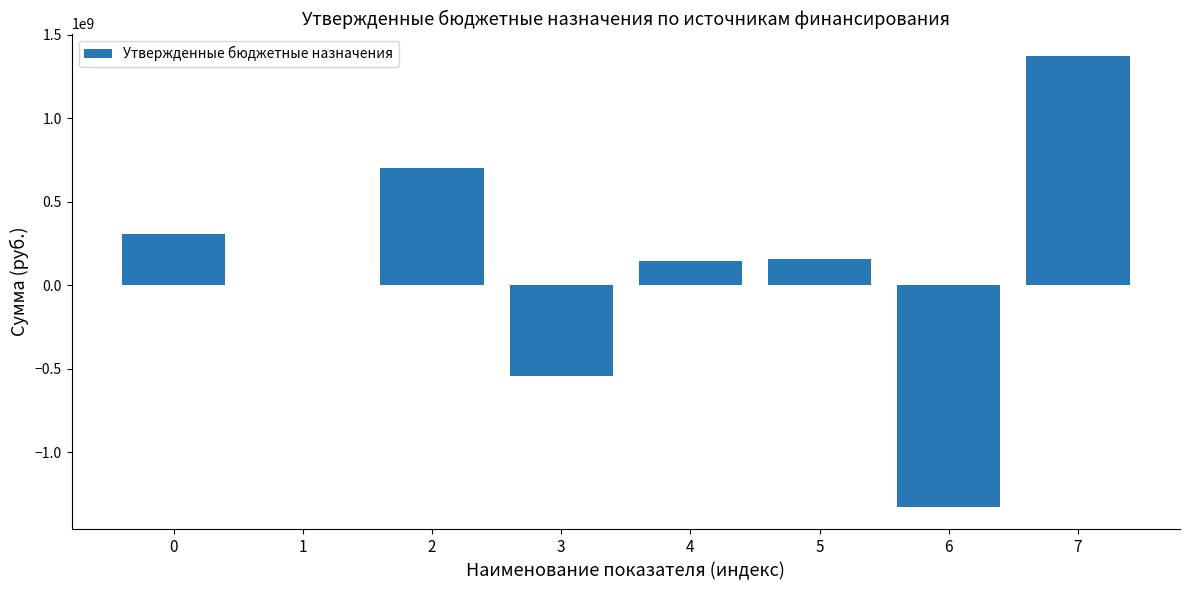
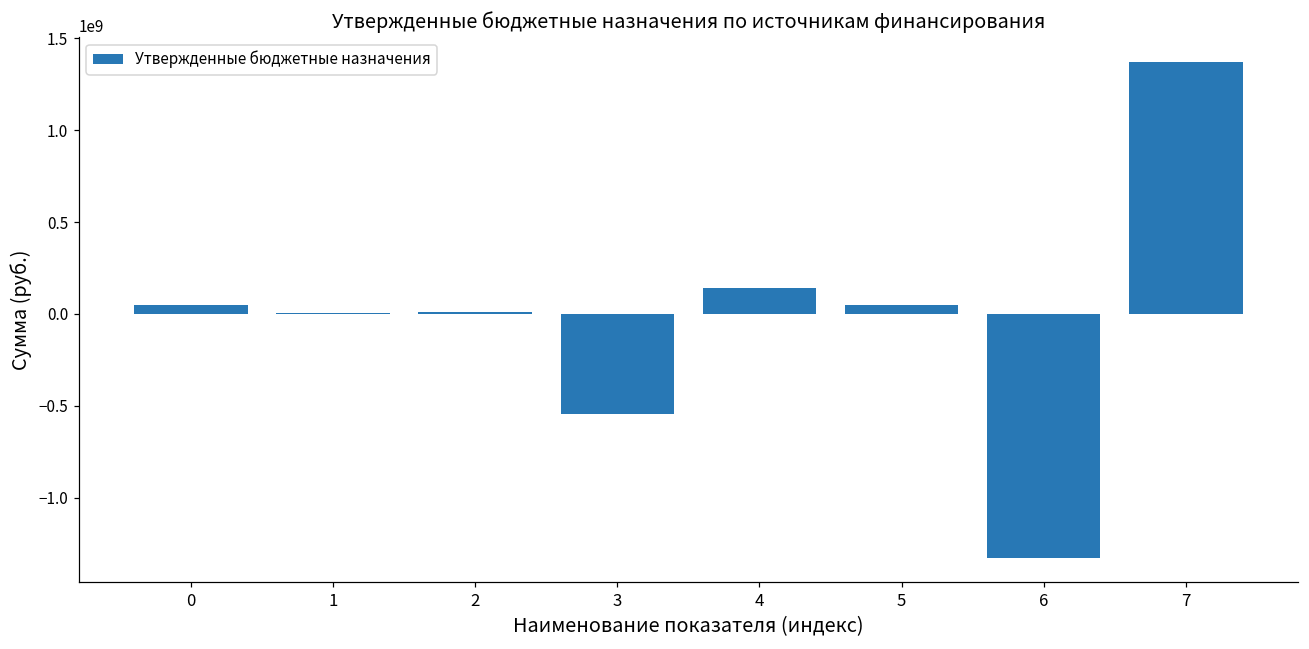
0: 310000000 -> 50000000
2: 700000000 -> 10000000
5: 160000000 -> 50000000
